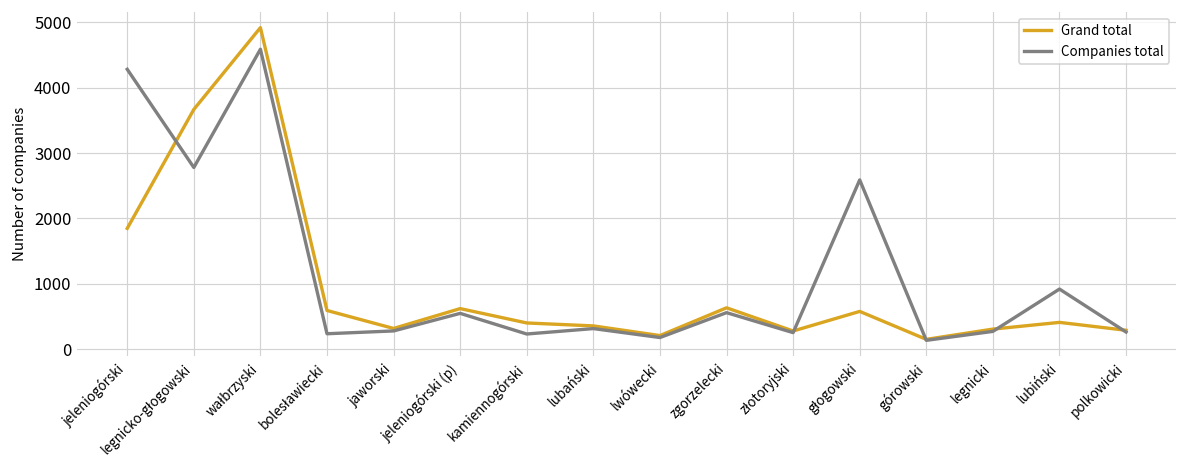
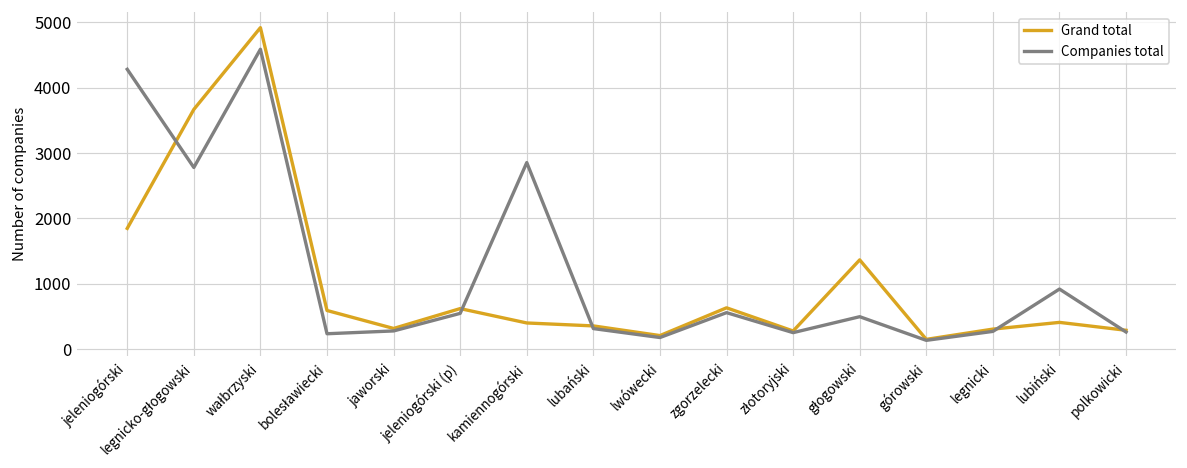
Companies total, kamiennogórski: 200 -> 2900
Grand total, głogowski: 600 -> 1400
Companies total, głogowski: 2600 -> 500
